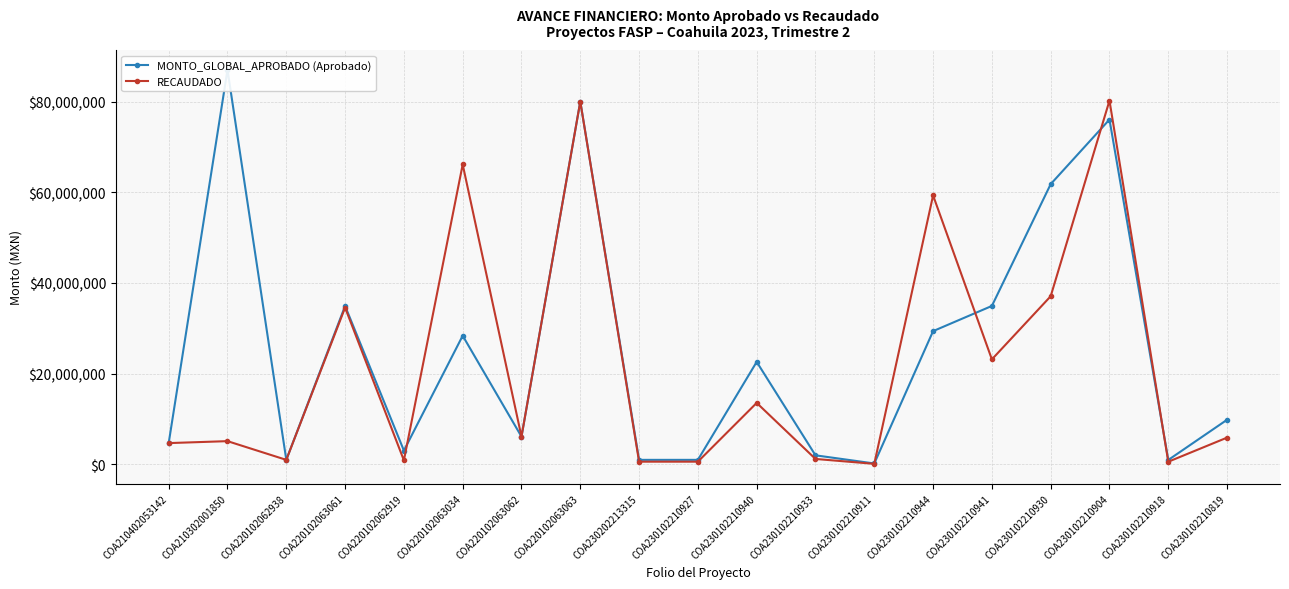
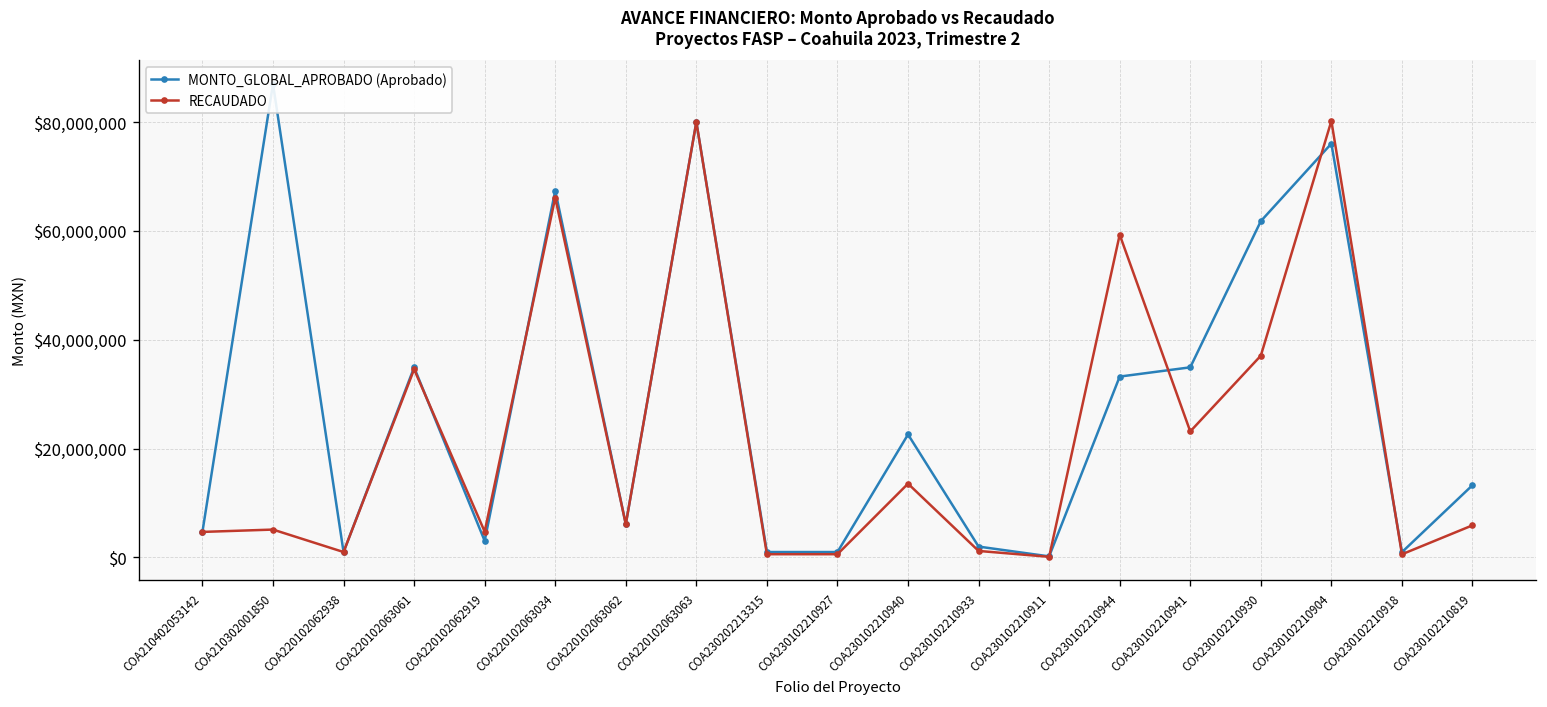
RECAUDADO, COA220102062919: $1,000,000 -> $5,000,000
MONTO_GLOBAL_APROBADO (Aprobado), COA220102063034: $28,000,000 -> $67,000,000
MONTO_GLOBAL_APROBADO (Aprobado), COA230102210944: $29,000,000 -> $33,000,000
MONTO_GLOBAL_APROBADO (Aprobado), COA230102210819: $10,000,000 -> $13,000,000
